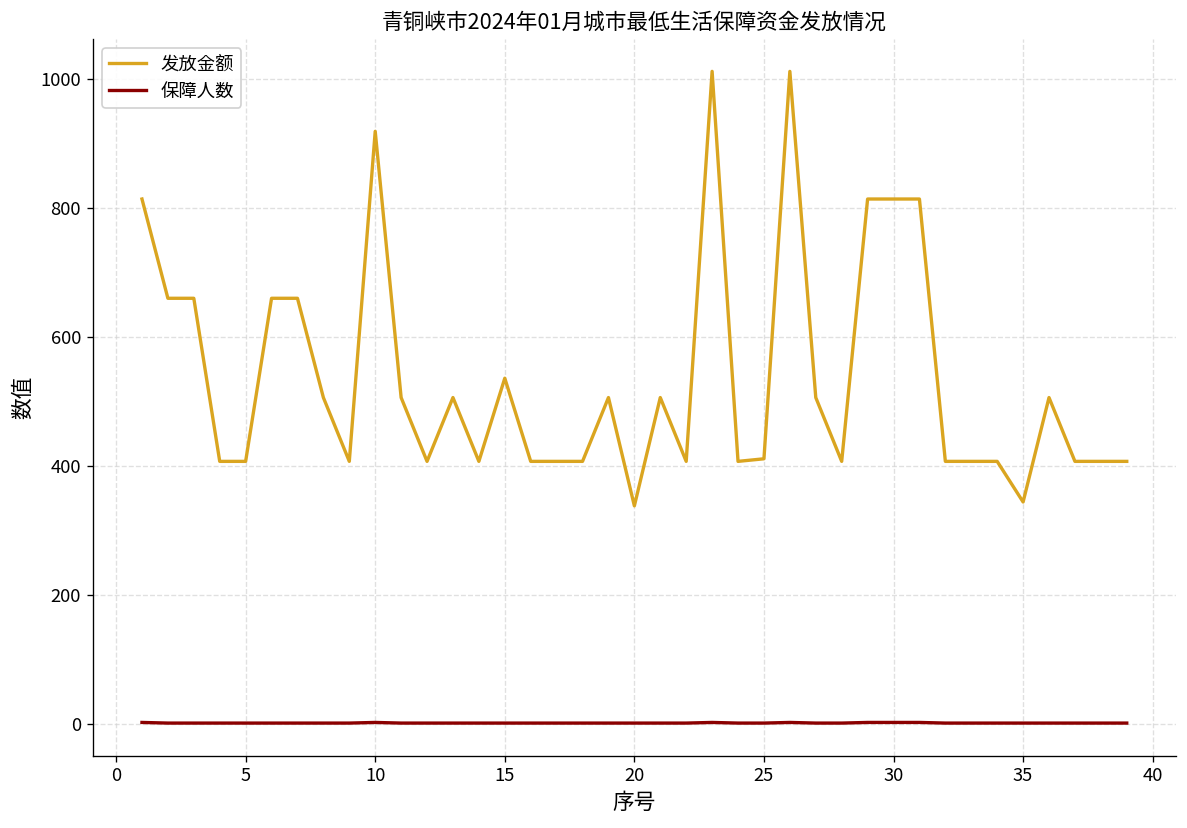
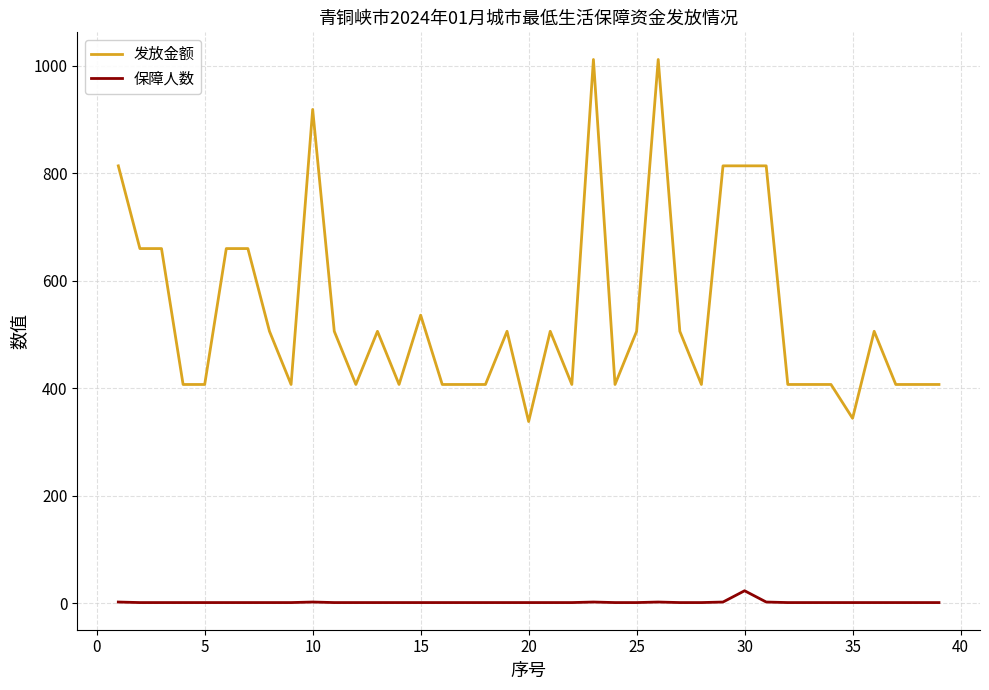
发放金额, 25: 410 -> 510
保障人数, 30: 0 -> 20
